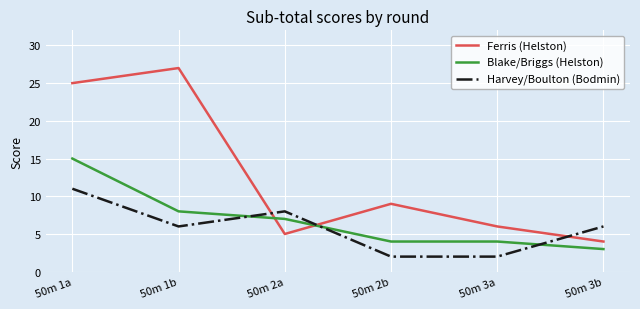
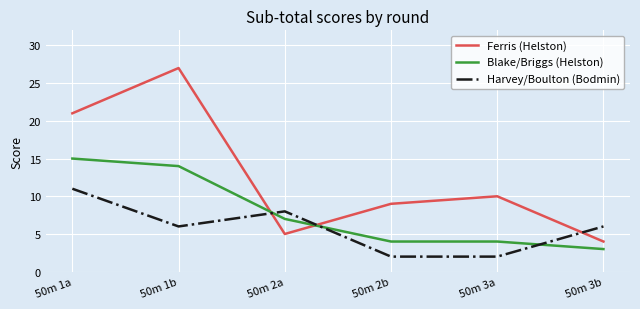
Ferris (Helston), 50m 1a: 25 -> 21
Blake/Briggs (Helston), 50m 1b: 8 -> 14
Ferris (Helston), 50m 3a: 6 -> 10
